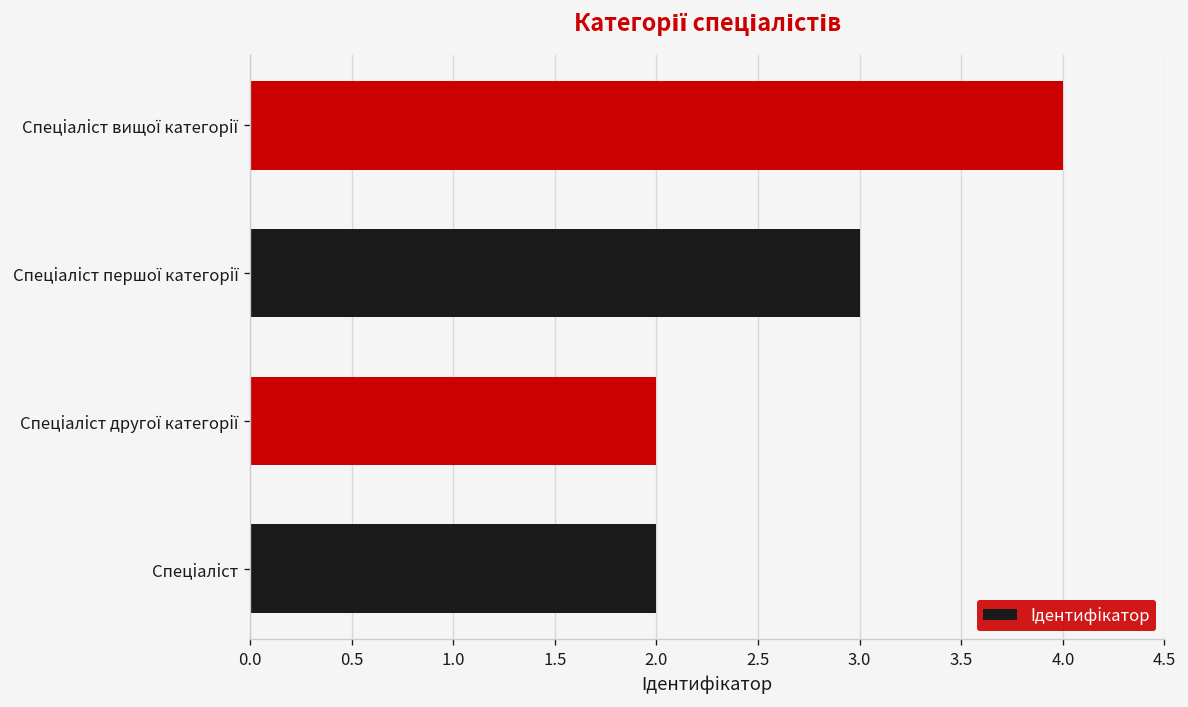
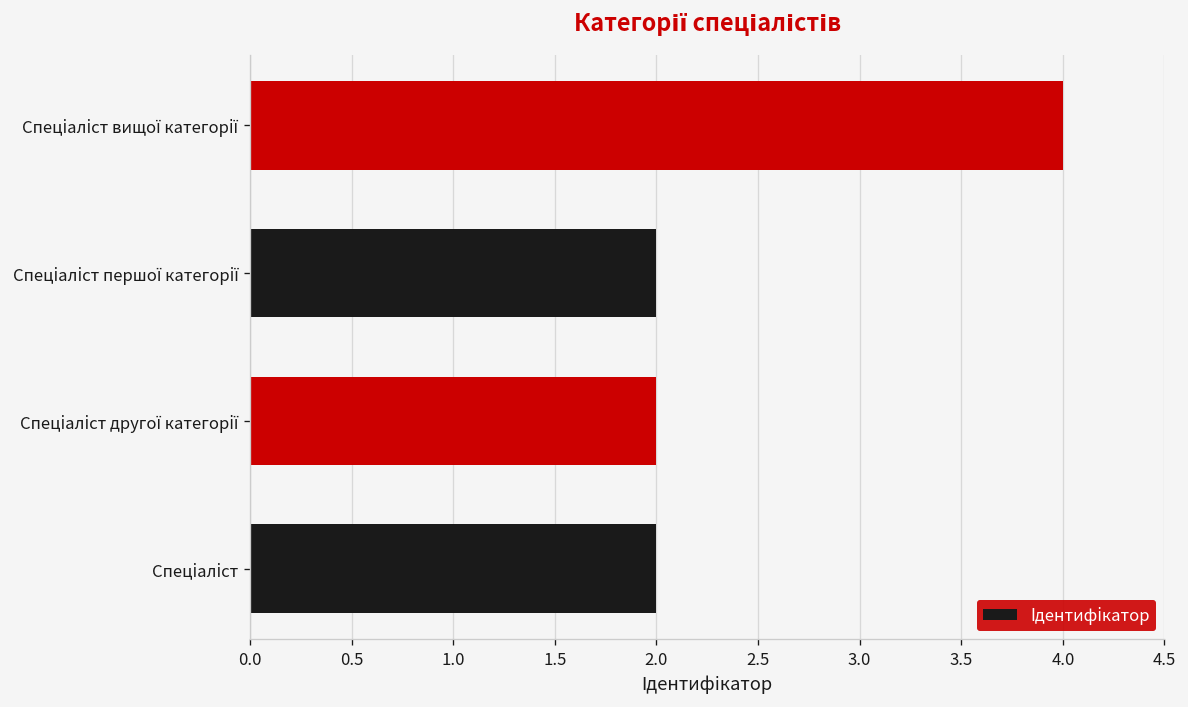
Спеціаліст першої категорії: 3 -> 2
